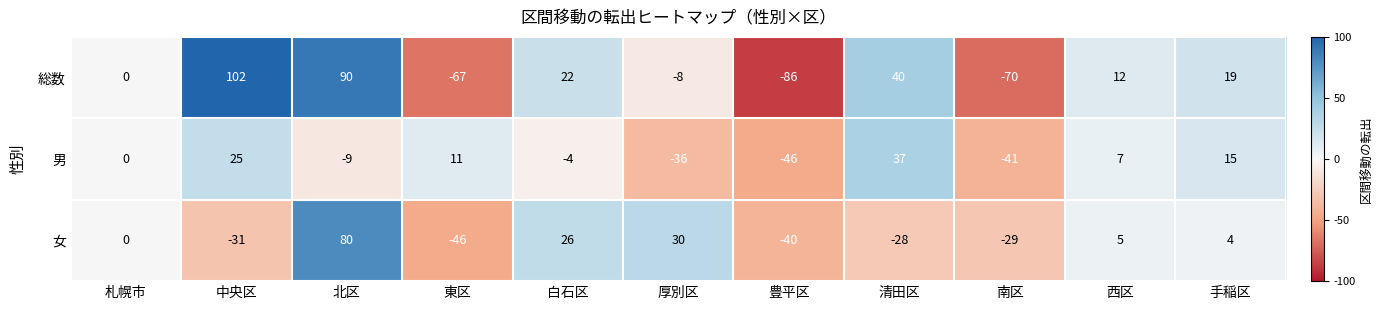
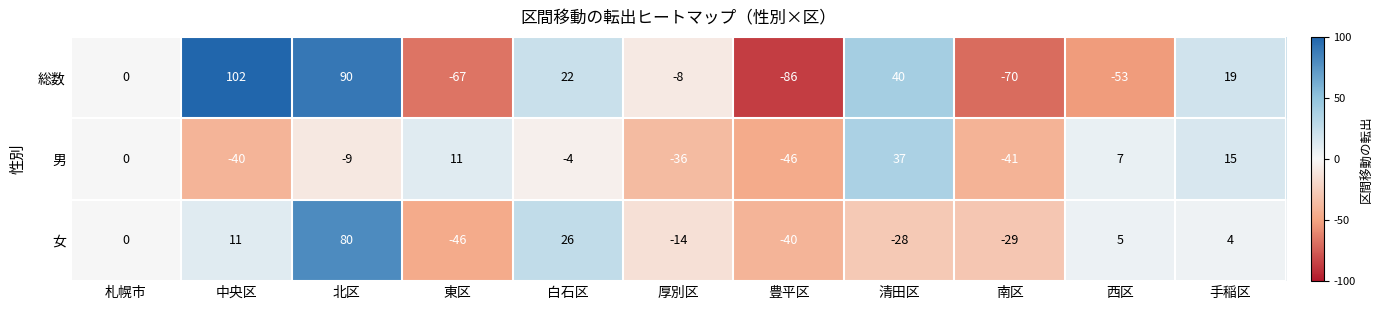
総数, 西区: 12 -> -53
男, 中央区: 25 -> -40
女, 中央区: -31 -> 11
女, 厚別区: 30 -> -14
